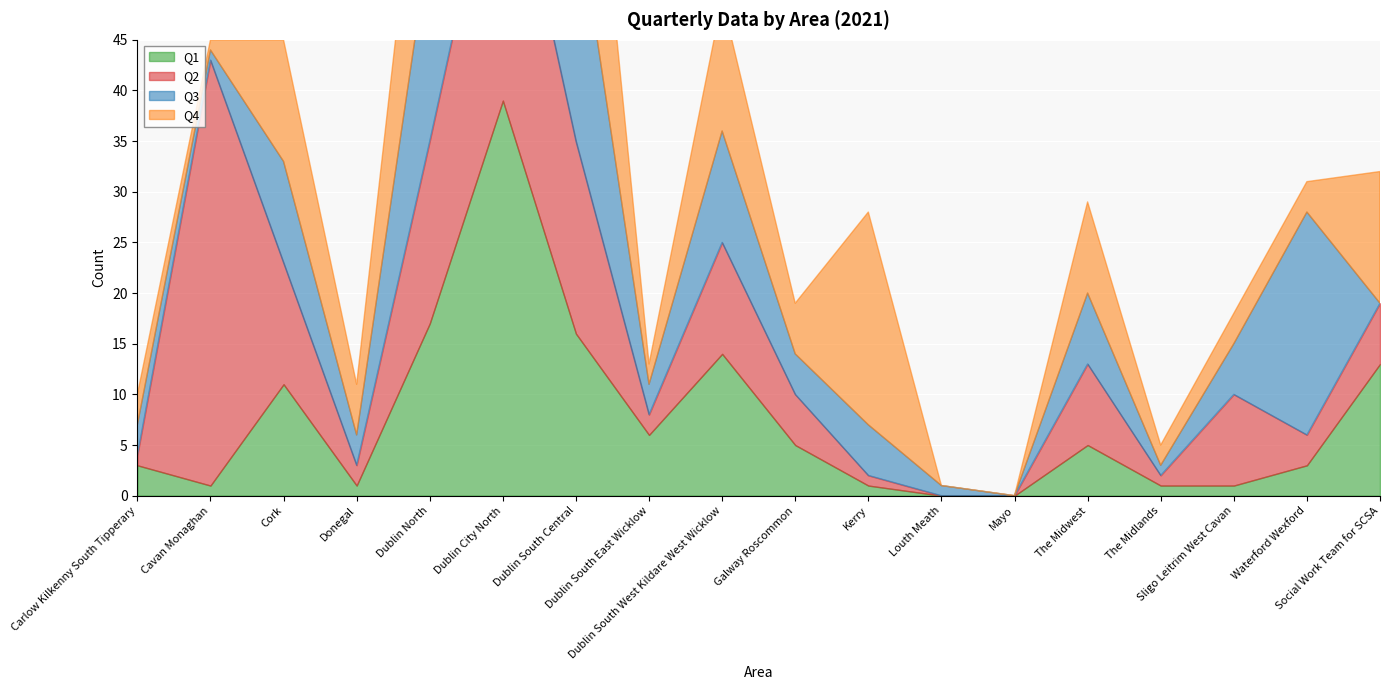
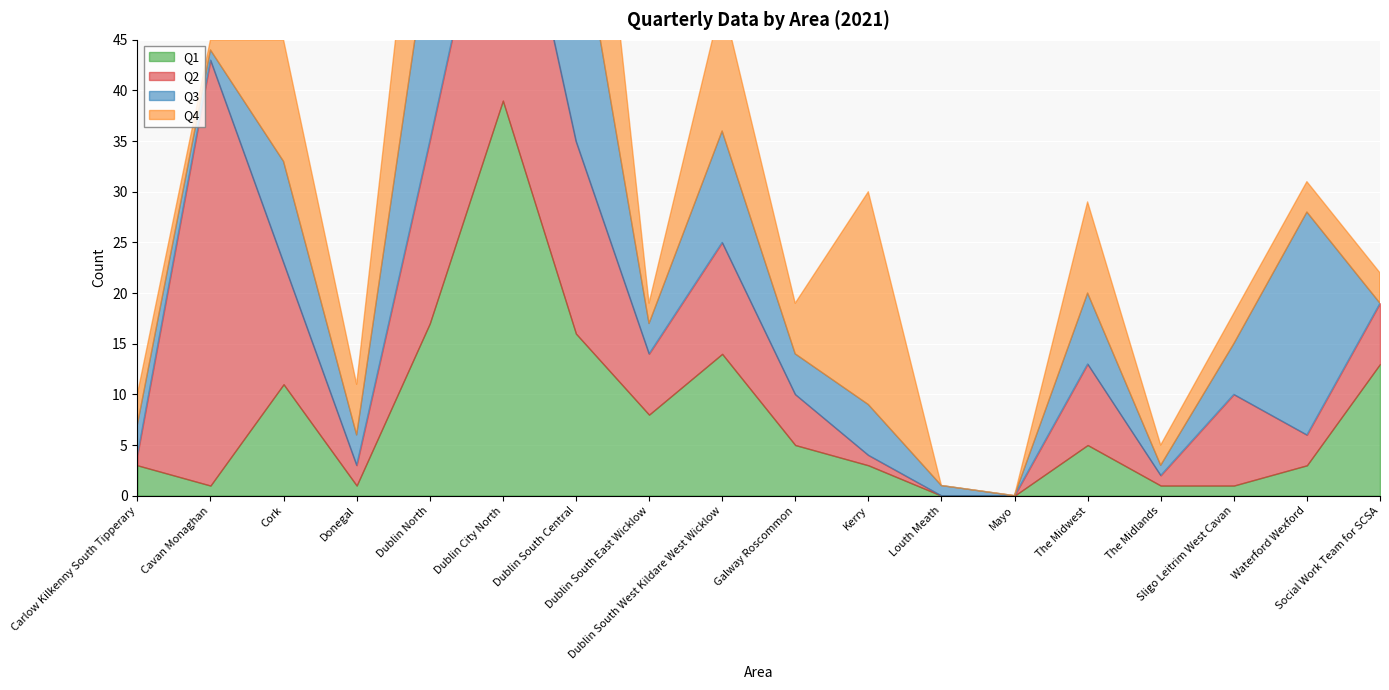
Q1, Dublin South East Wicklow: 6 -> 8
Q2, Dublin South East Wicklow: 2 -> 6
Q1, Kerry: 1 -> 3
Q4, Social Work Team for SCSA: 13 -> 3
